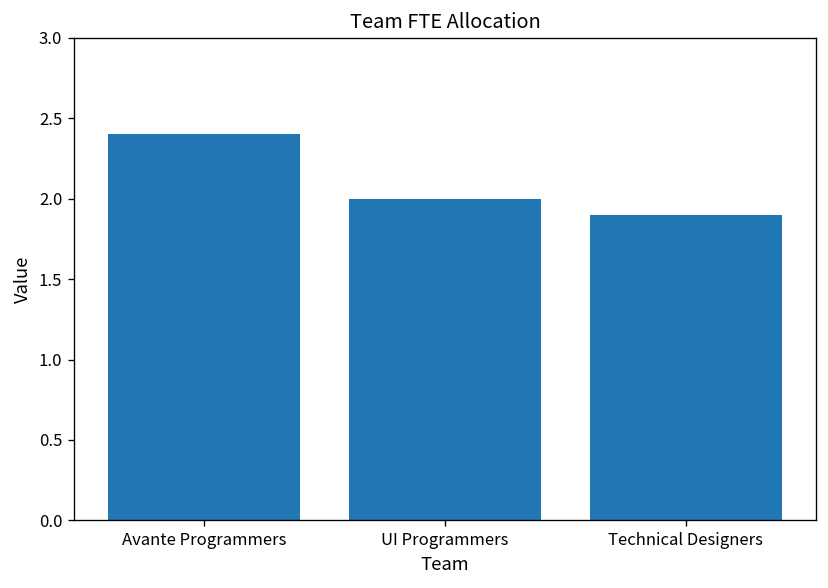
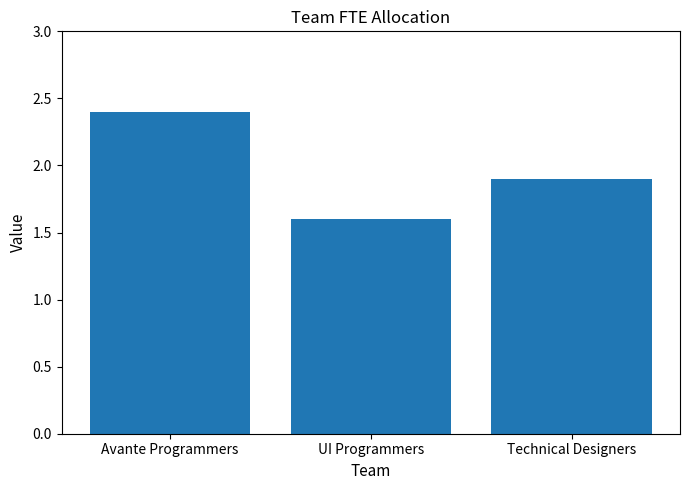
UI Programmers: 2.0 -> 1.6
